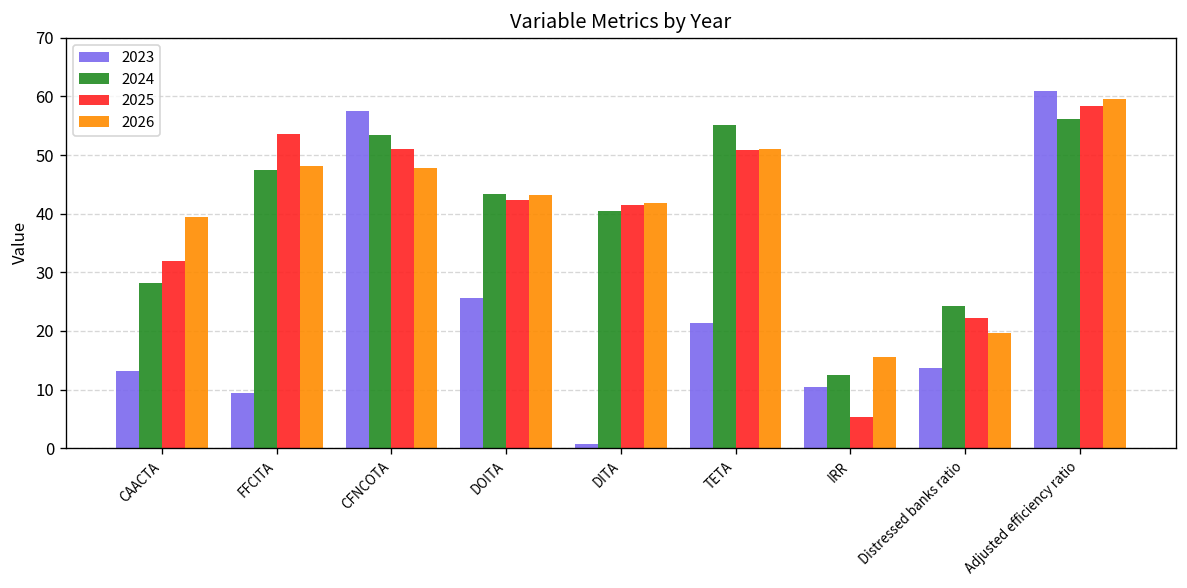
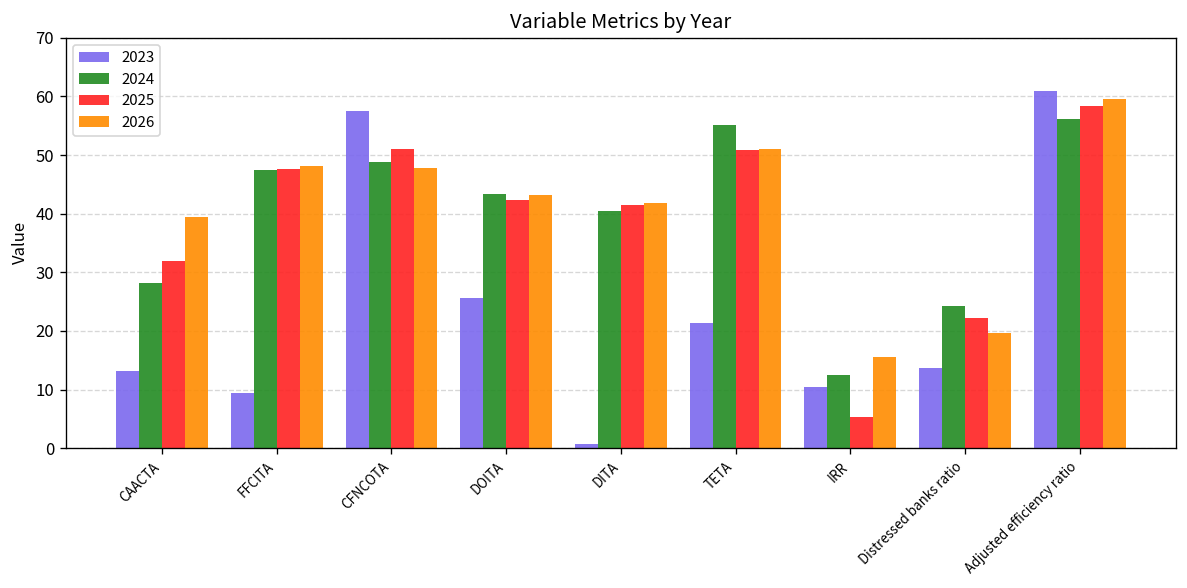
2025, FFCITA: 54 -> 48
2024, CFNCOTA: 54 -> 49
